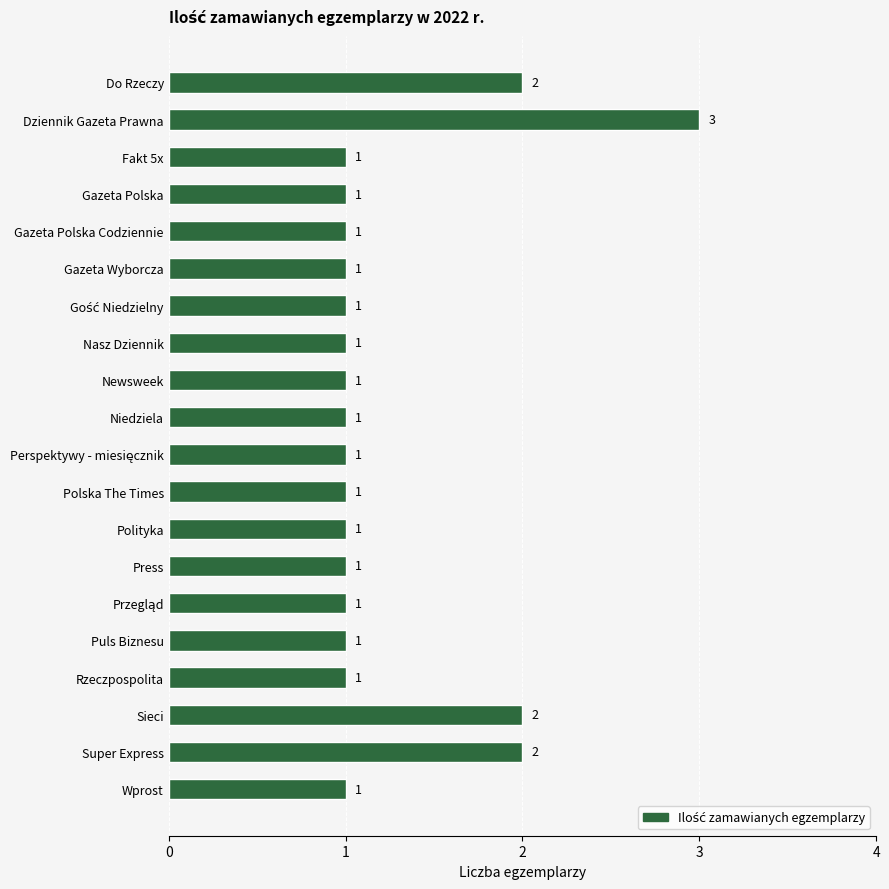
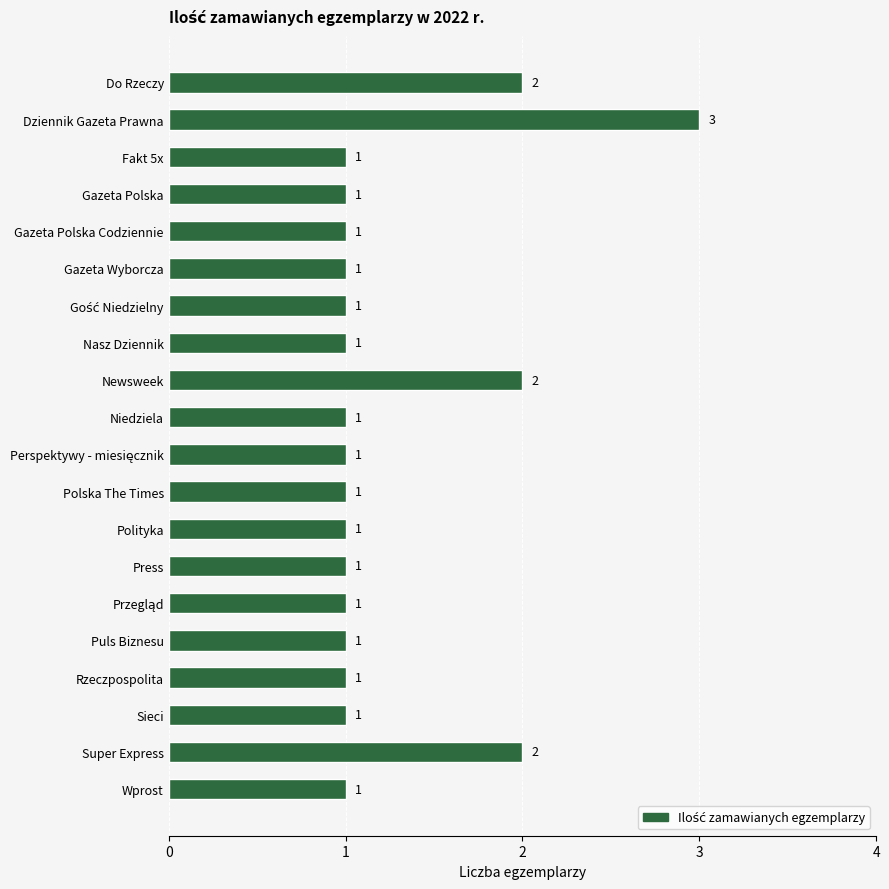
Newsweek: 1 -> 2
Sieci: 2 -> 1
